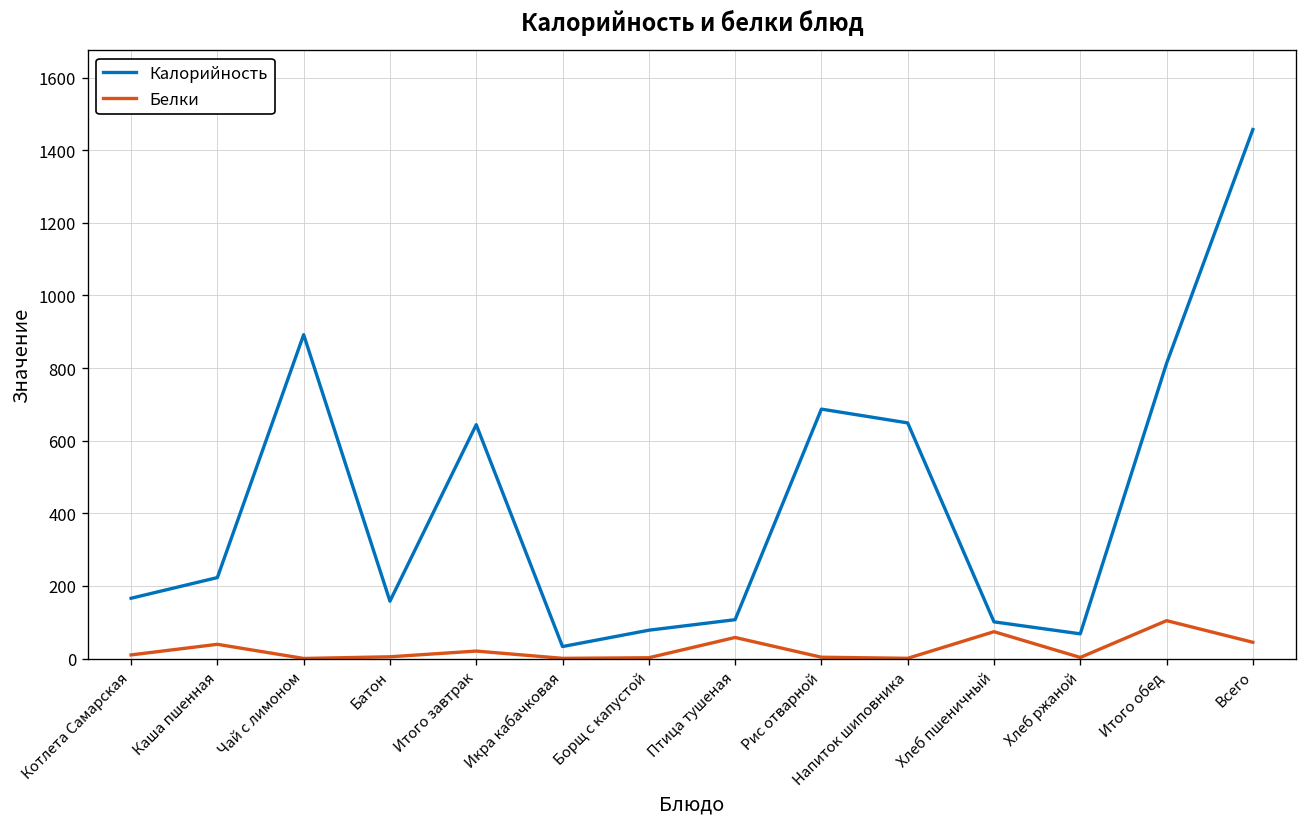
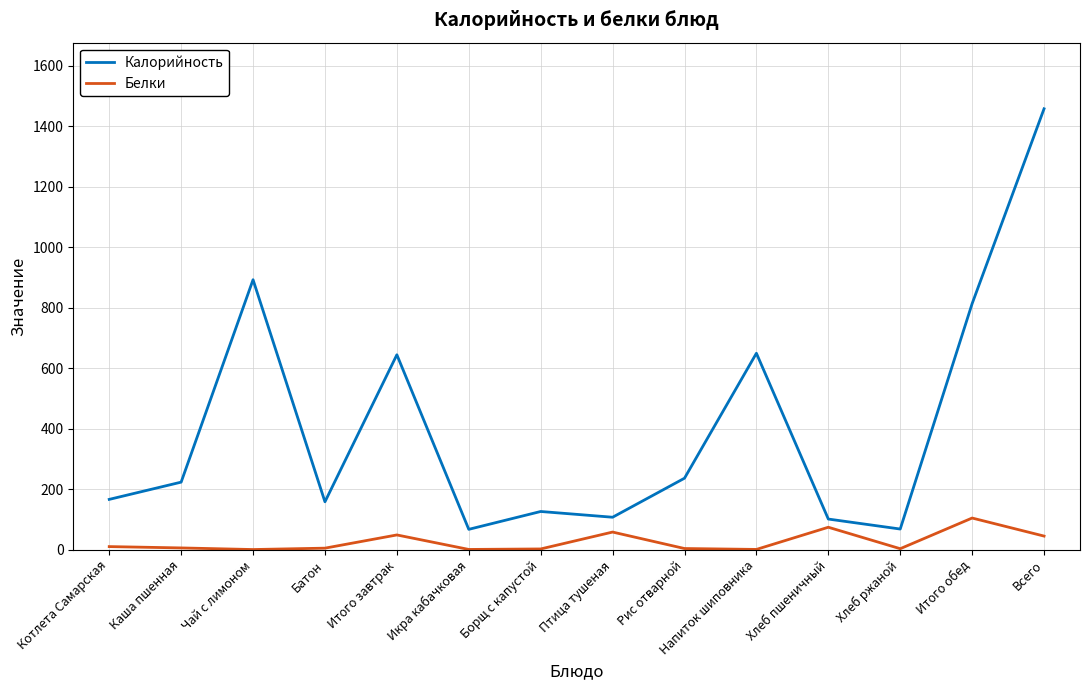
Белки, Каша пшенная: 40 -> 10
Белки, Итого завтрак: 20 -> 50
Калорийность, Икра кабачковая: 30 -> 70
Калорийность, Борщ с капустой: 80 -> 130
Калорийность, Рис отварной: 690 -> 240
